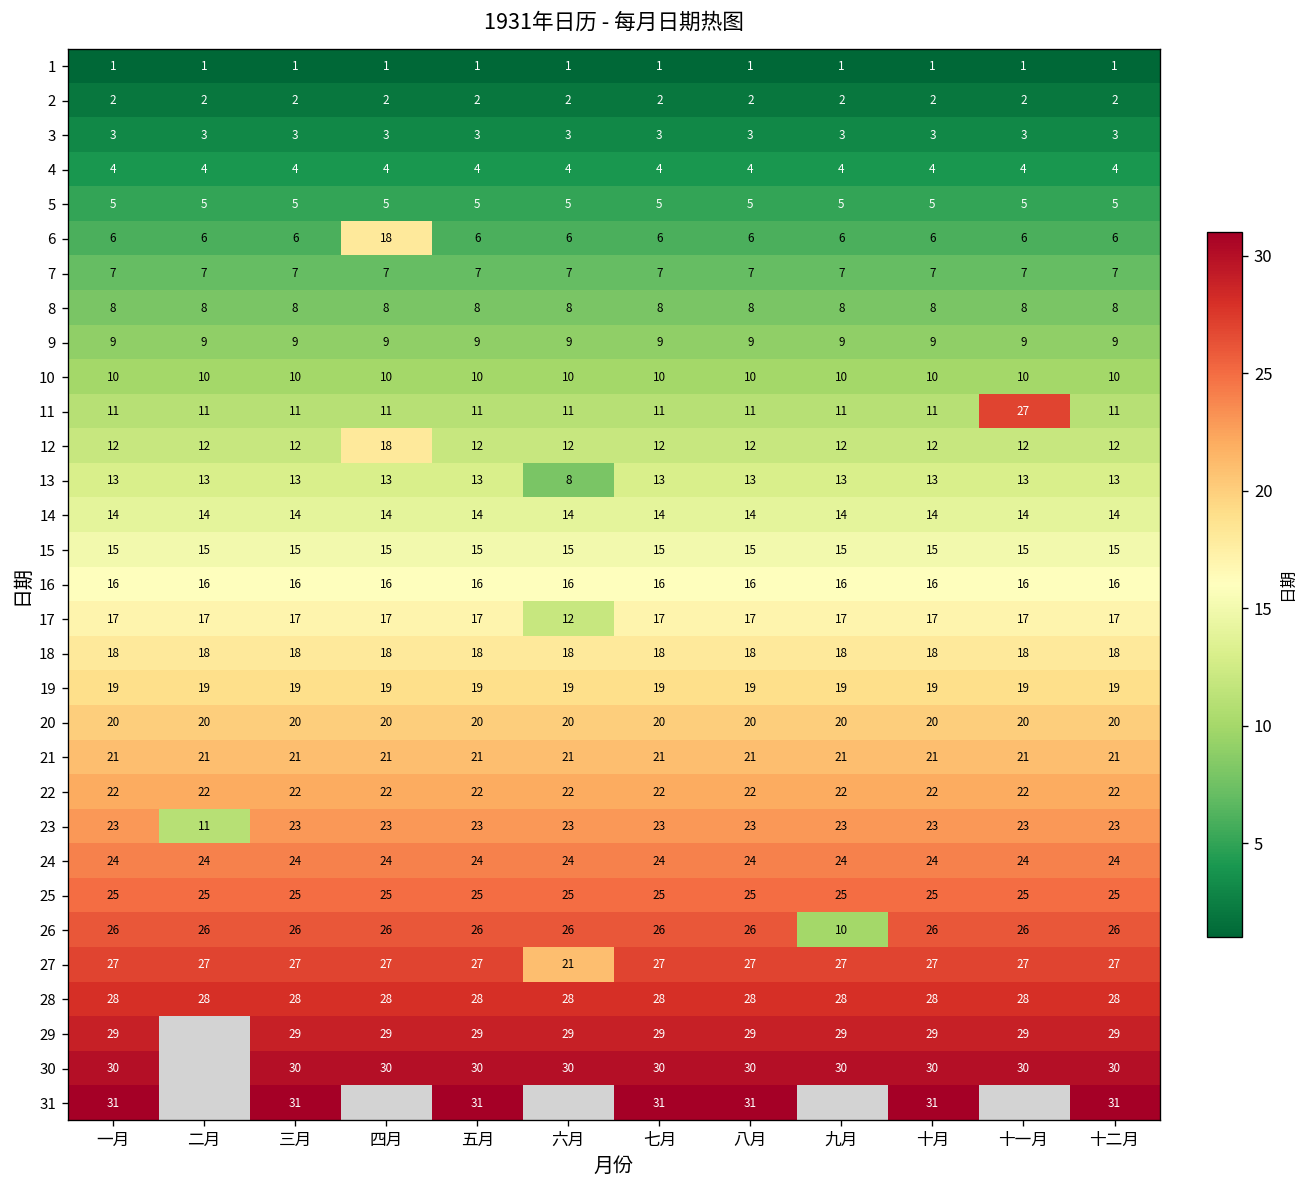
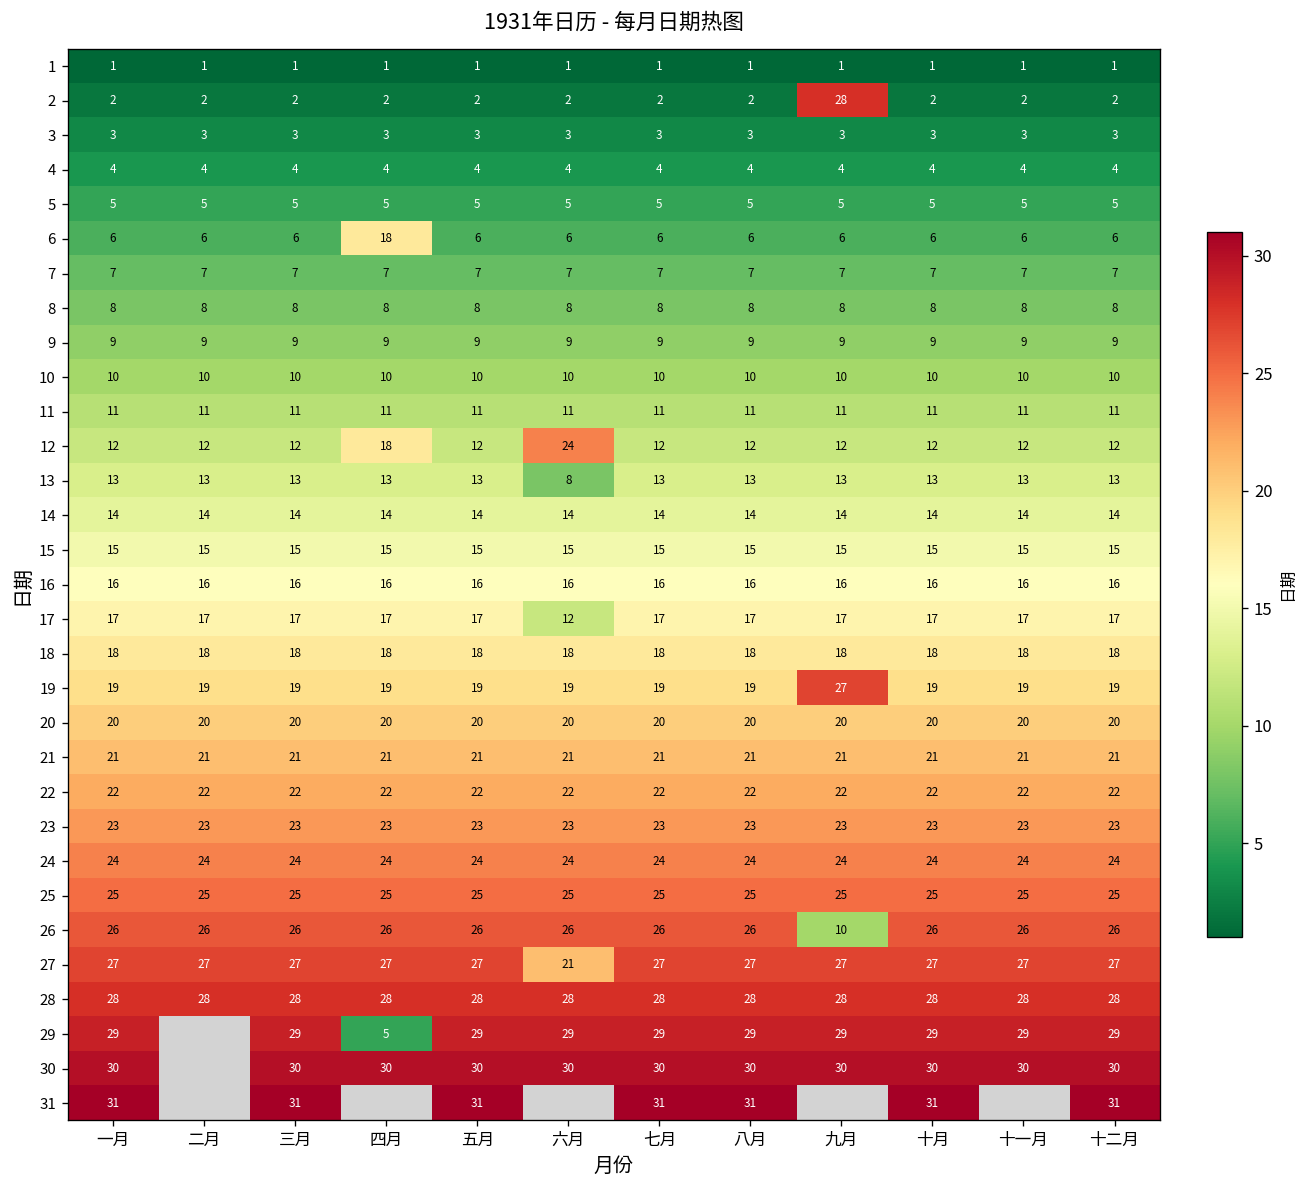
2, 九月: 2 -> 28
11, 十一月: 27 -> 11
12, 六月: 12 -> 24
19, 九月: 19 -> 27
23, 二月: 11 -> 23
29, 四月: 29 -> 5
